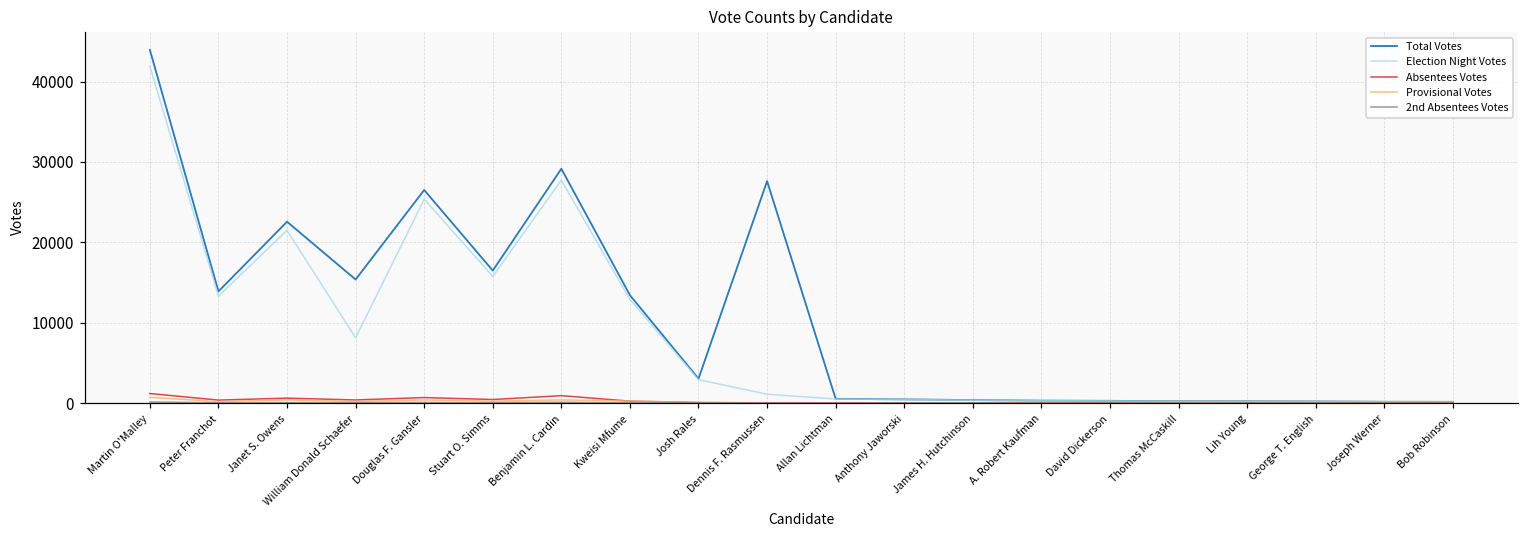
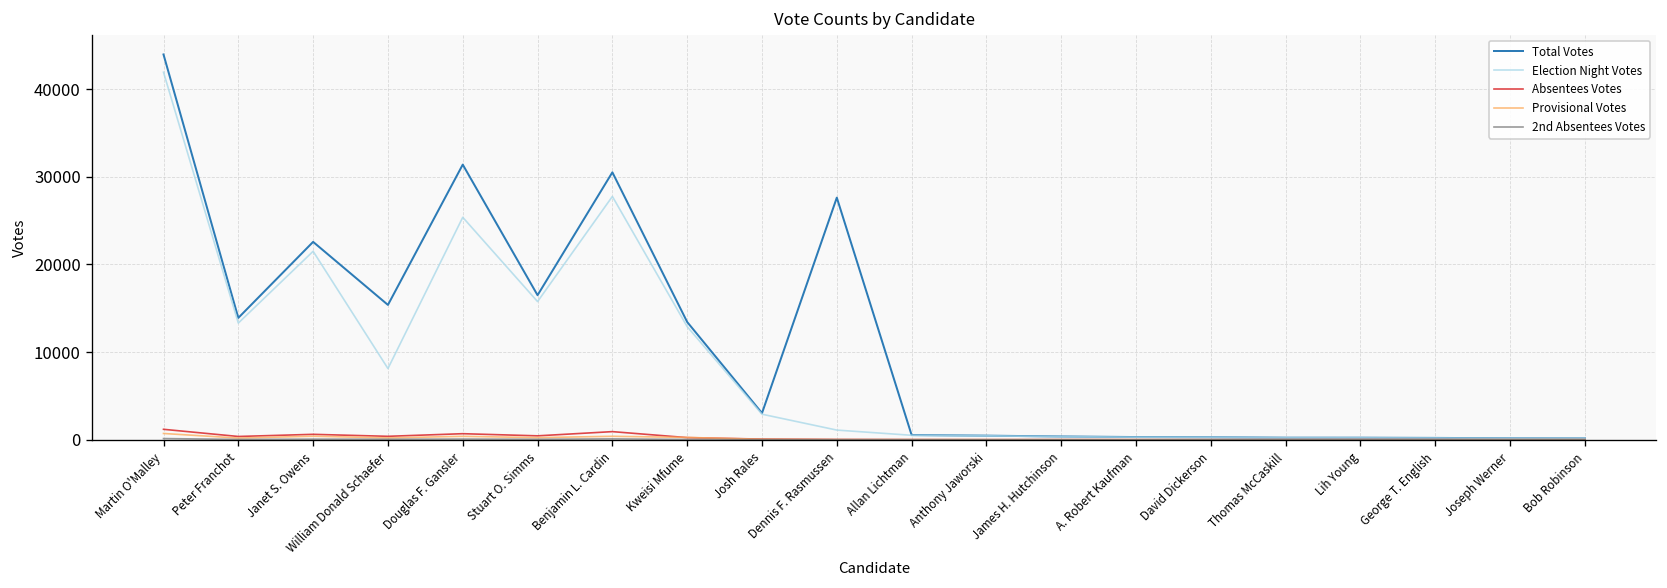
Total Votes, Douglas F. Gansler: 27000 -> 31000
Total Votes, Benjamin L. Cardin: 29000 -> 31000
